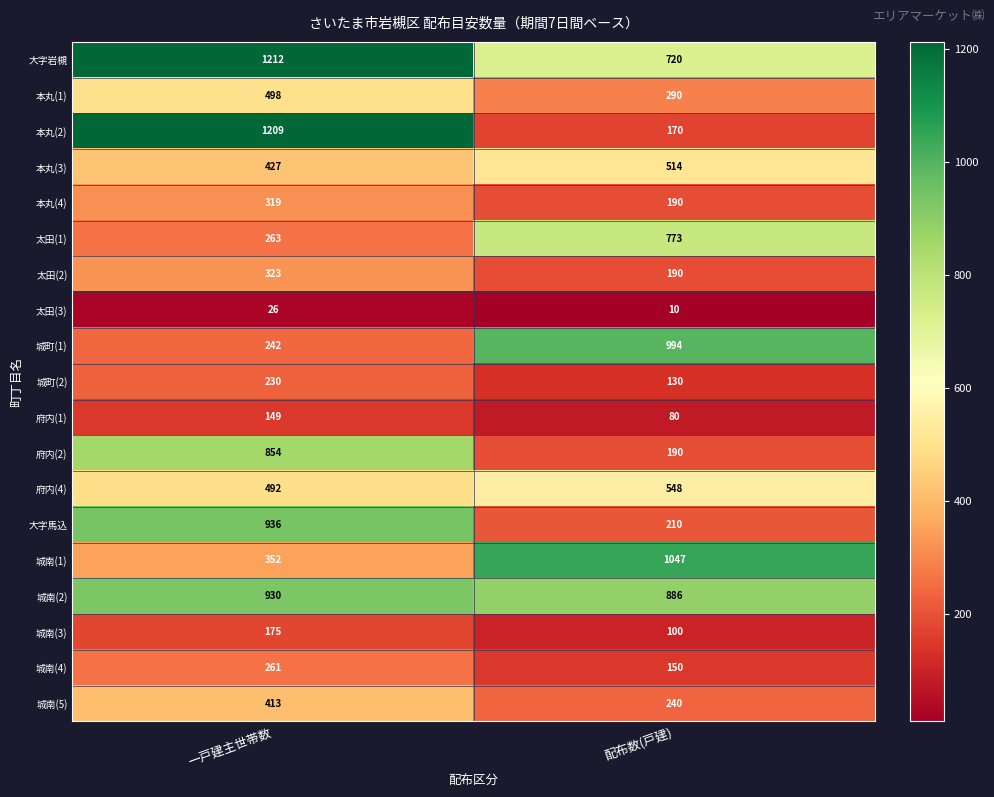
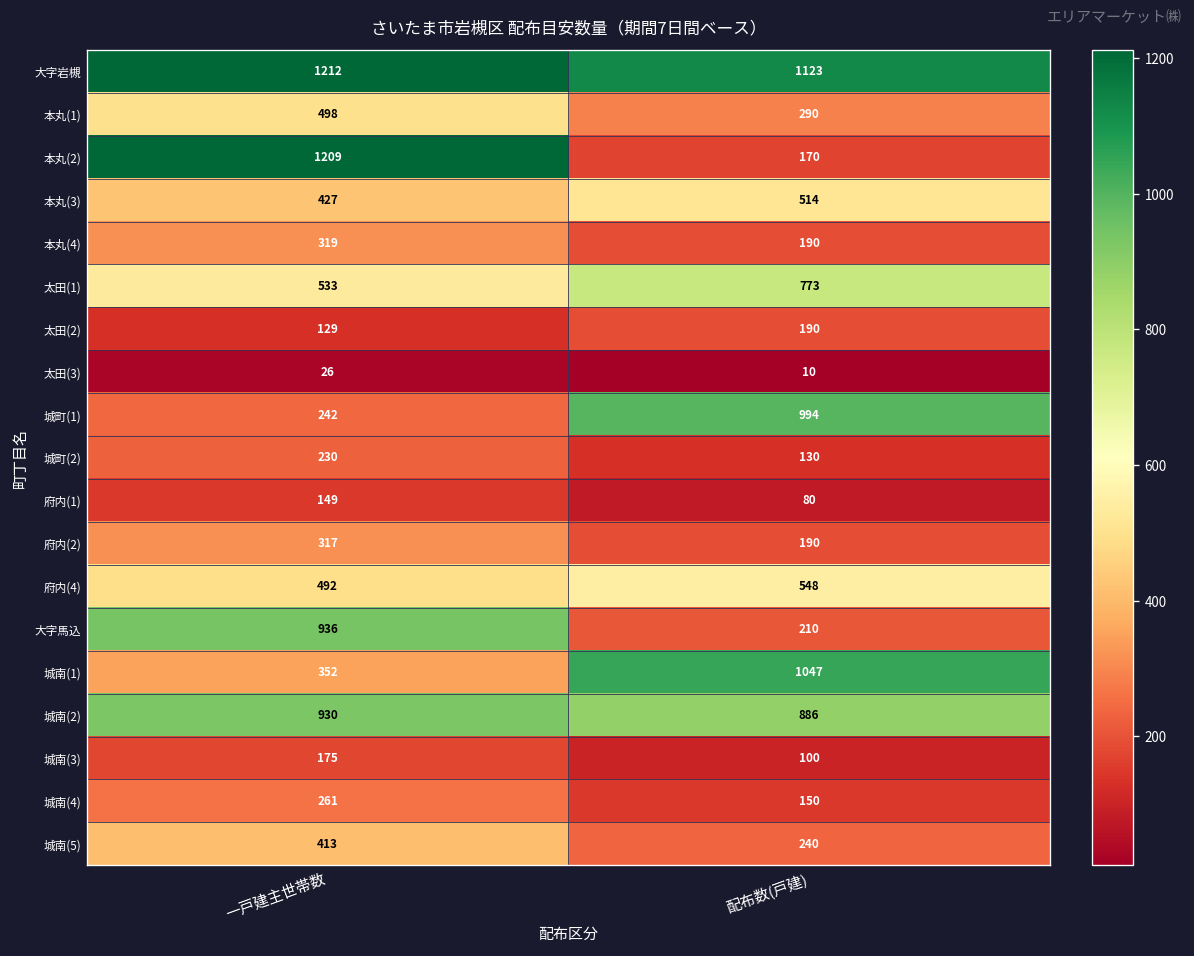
大字岩槻, 配布数(戸建): 720 -> 1123
太田(1), 一戸建主世帯数: 263 -> 533
太田(2), 一戸建主世帯数: 323 -> 129
府内(2), 一戸建主世帯数: 854 -> 317
